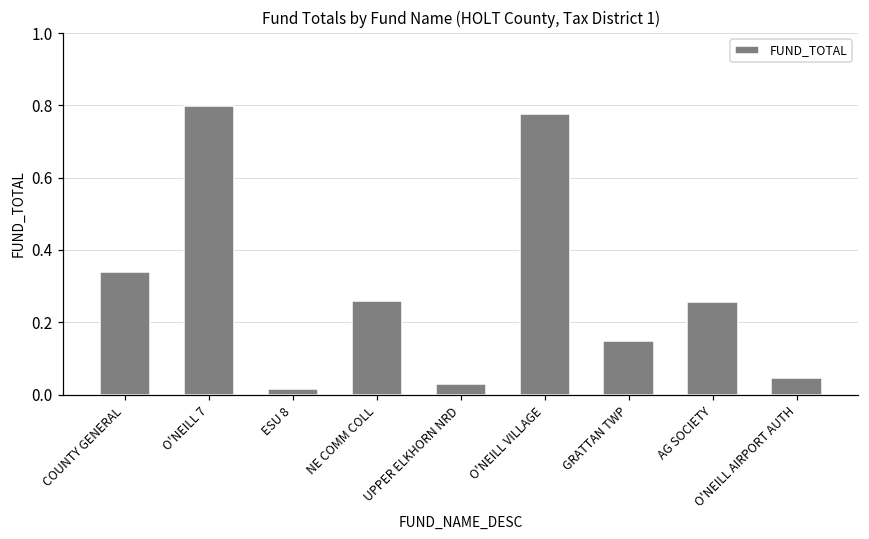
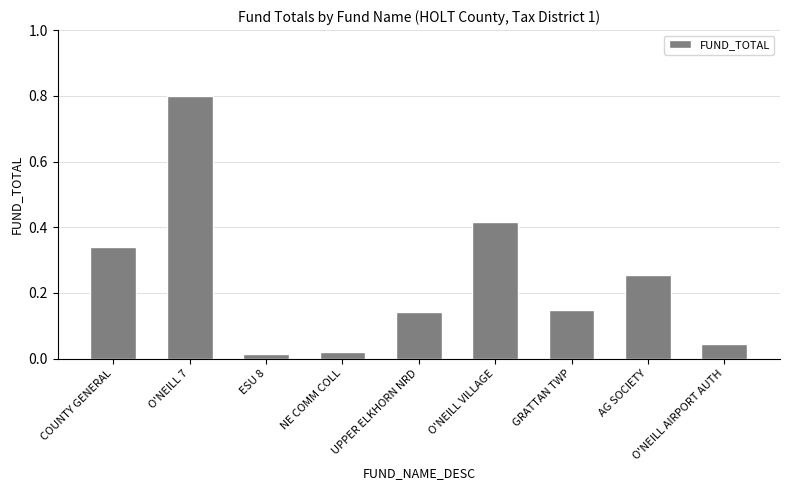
NE COMM COLL: 0.26 -> 0.02
UPPER ELKHORN NRD: 0.03 -> 0.14
O'NEILL VILLAGE: 0.78 -> 0.42
